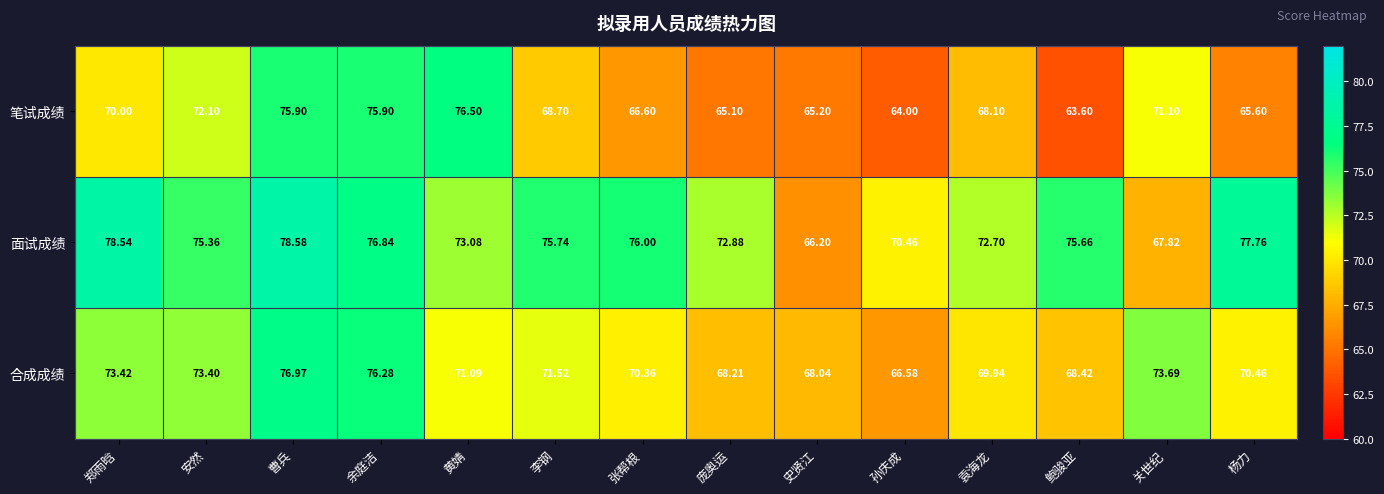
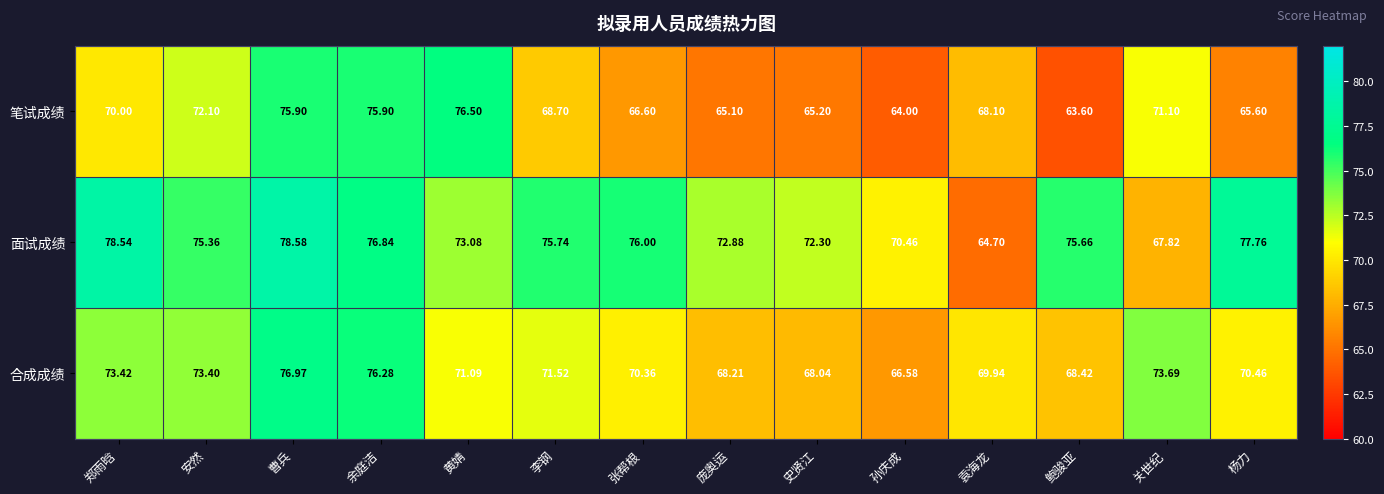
面试成绩, 史贤江: 66.20 -> 72.30
面试成绩, 袁海龙: 72.70 -> 64.70
